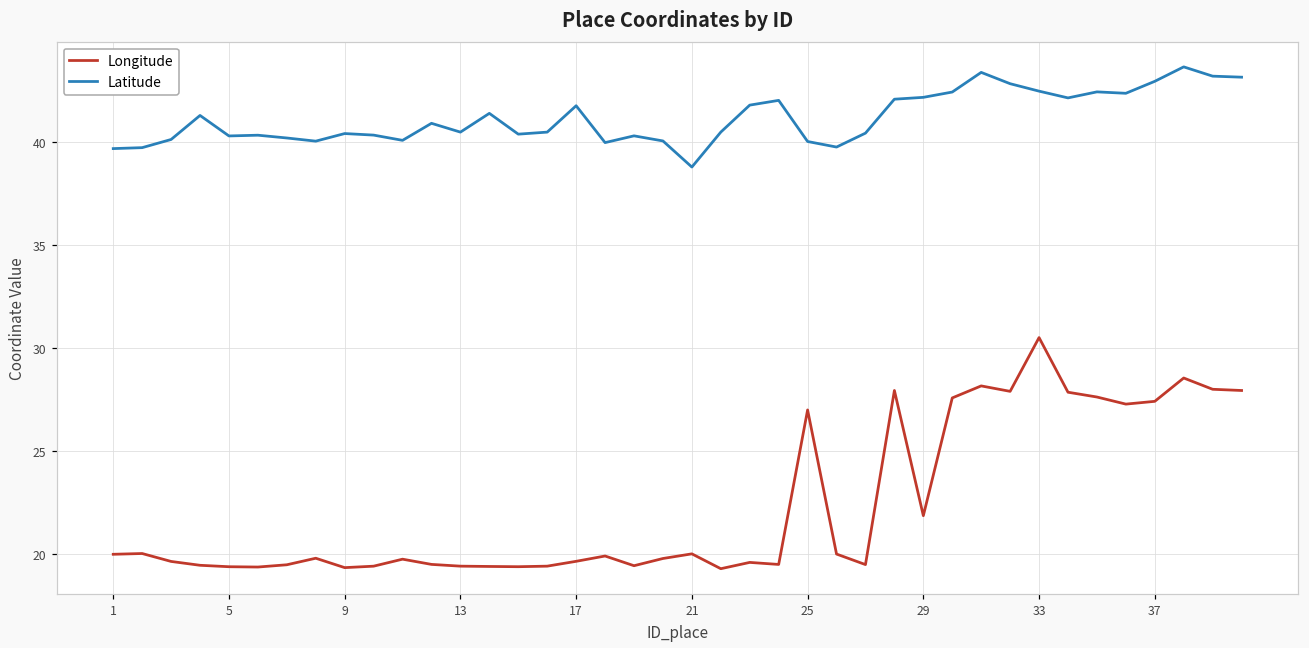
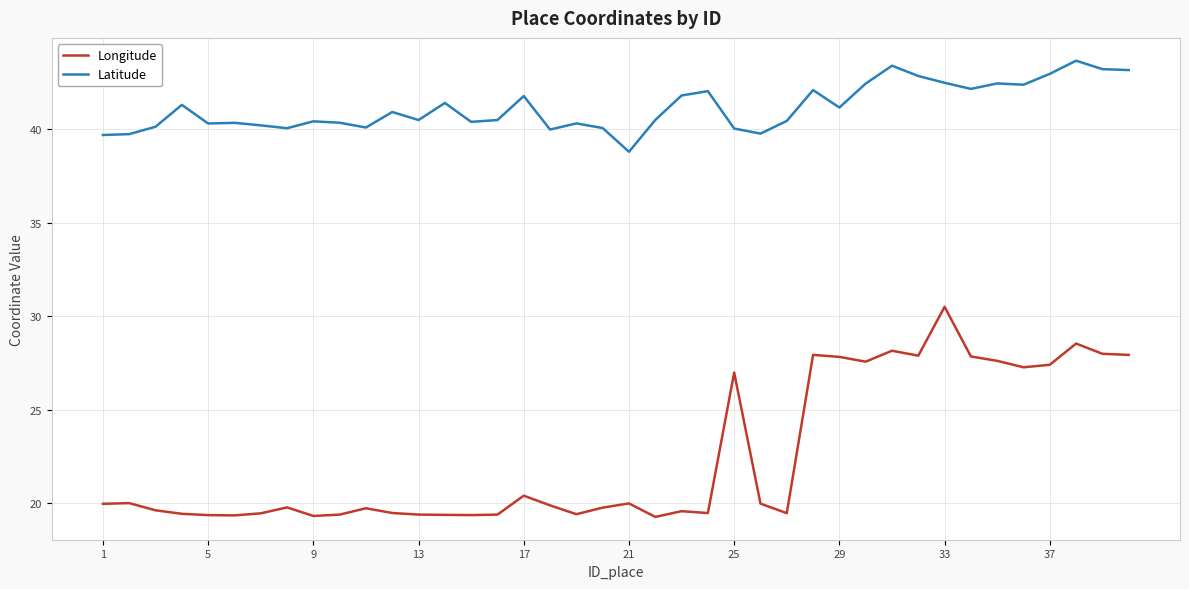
Longitude, 17: 19.6 -> 20.4
Longitude, 29: 21.9 -> 27.8
Latitude, 29: 42.2 -> 41.2
